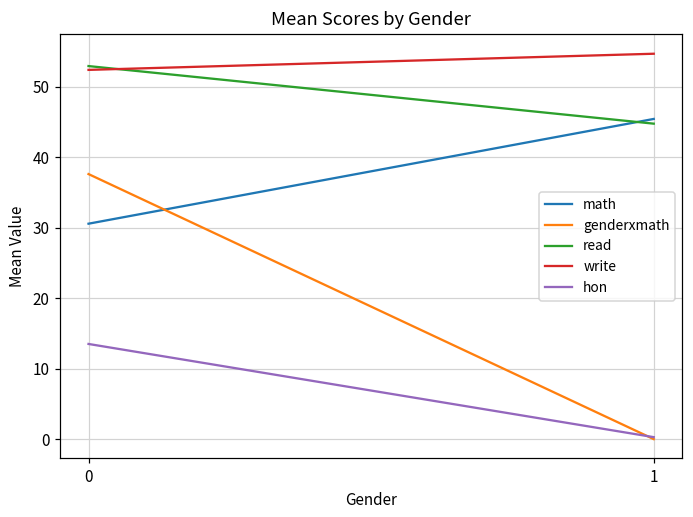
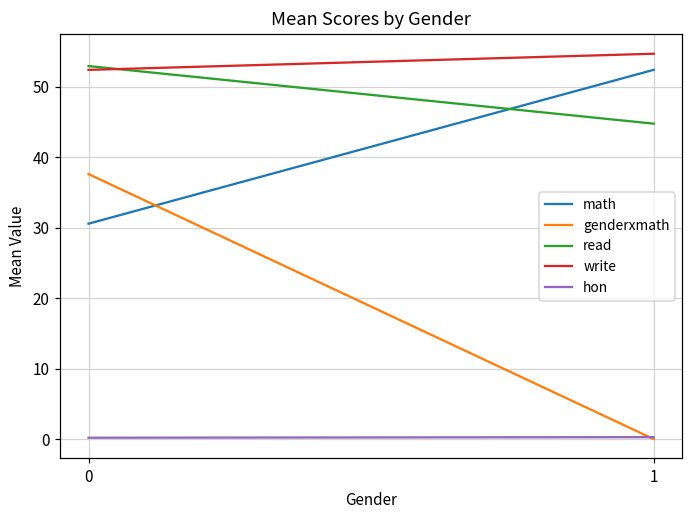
hon, 0: 14 -> 0
math, 1: 45 -> 52
